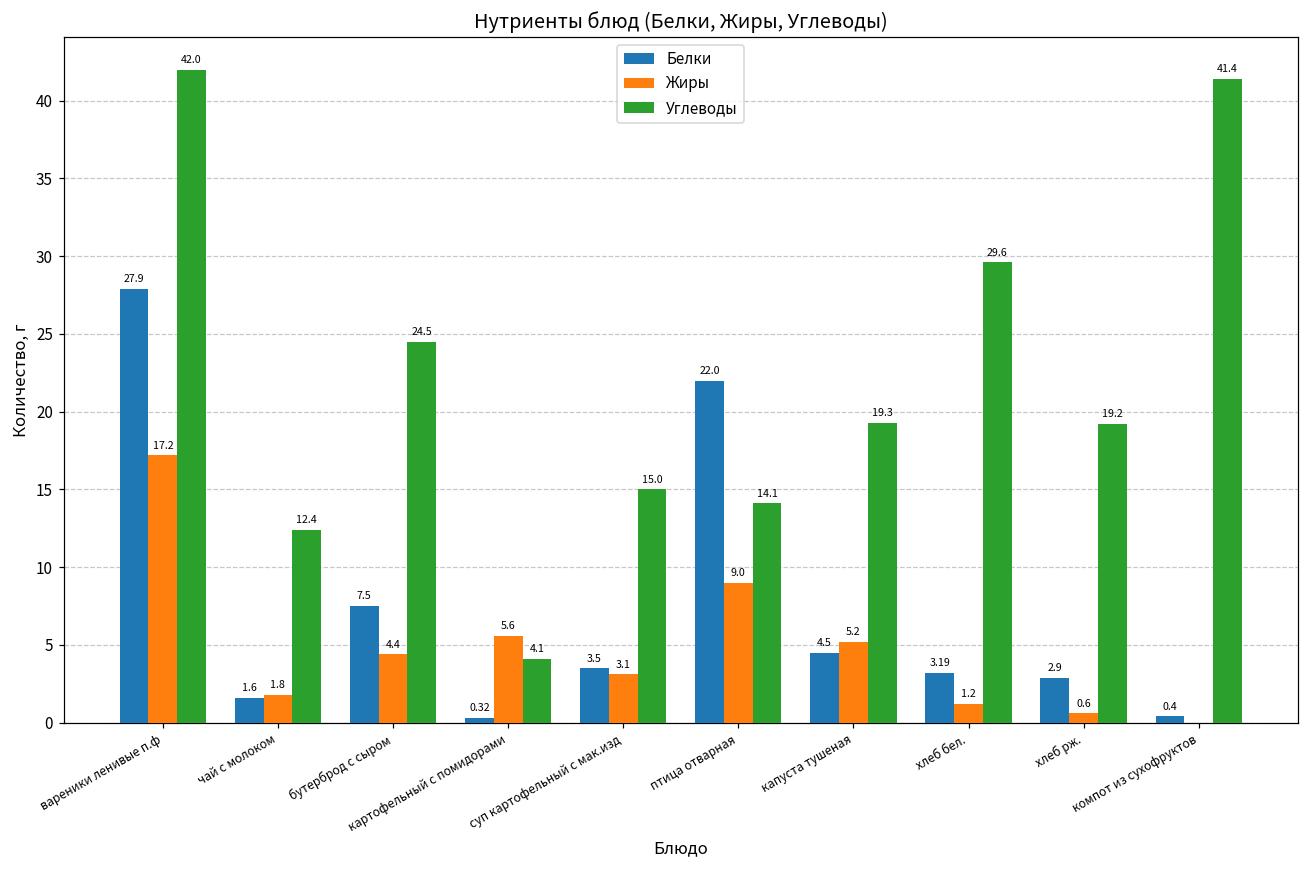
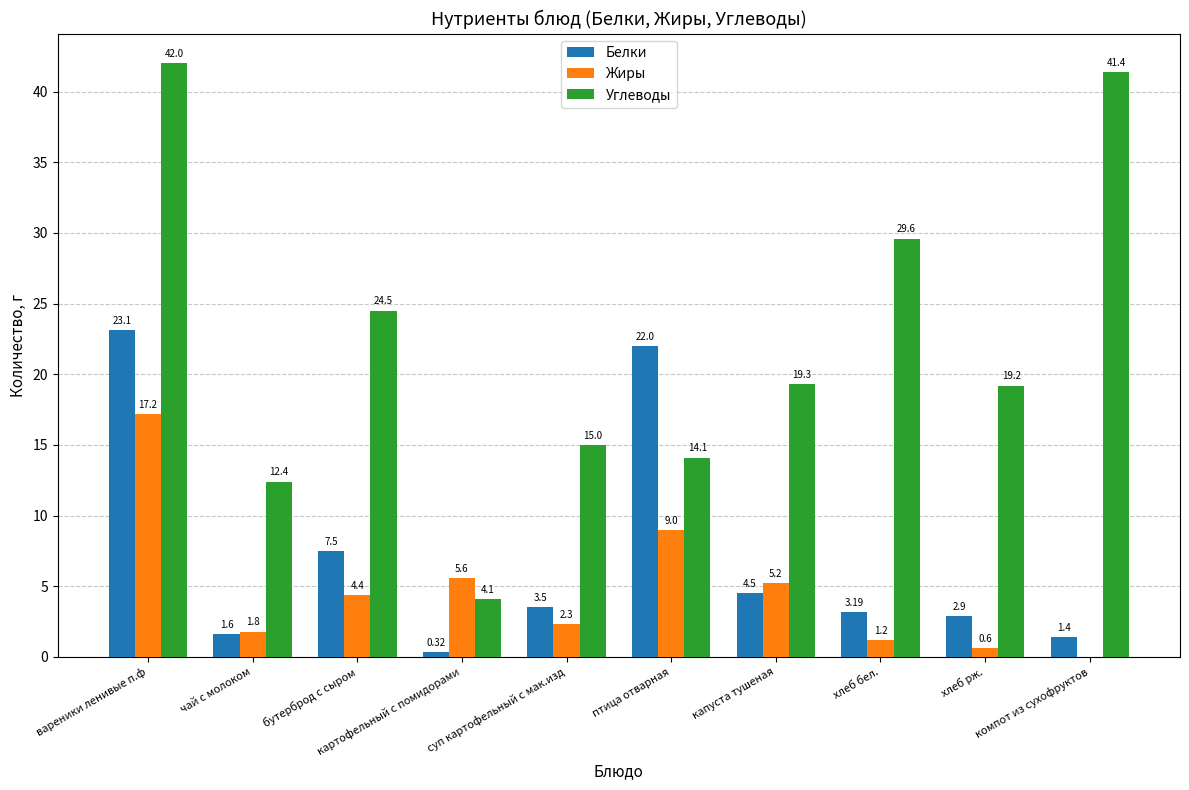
Белки, вареники ленивые п.ф: 27.9 -> 23.1
Жиры, суп картофельный с мак.изд: 3.1 -> 2.3
Белки, компот из сухофруктов: 0.4 -> 1.4
